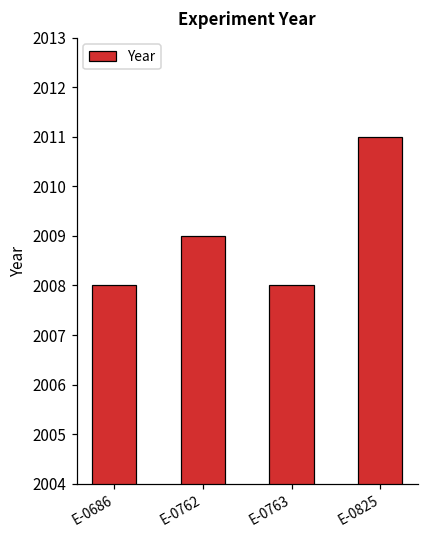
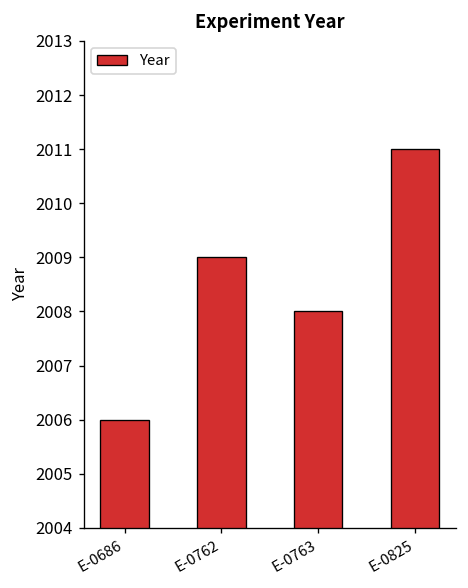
E-0686: 2008 -> 2006
